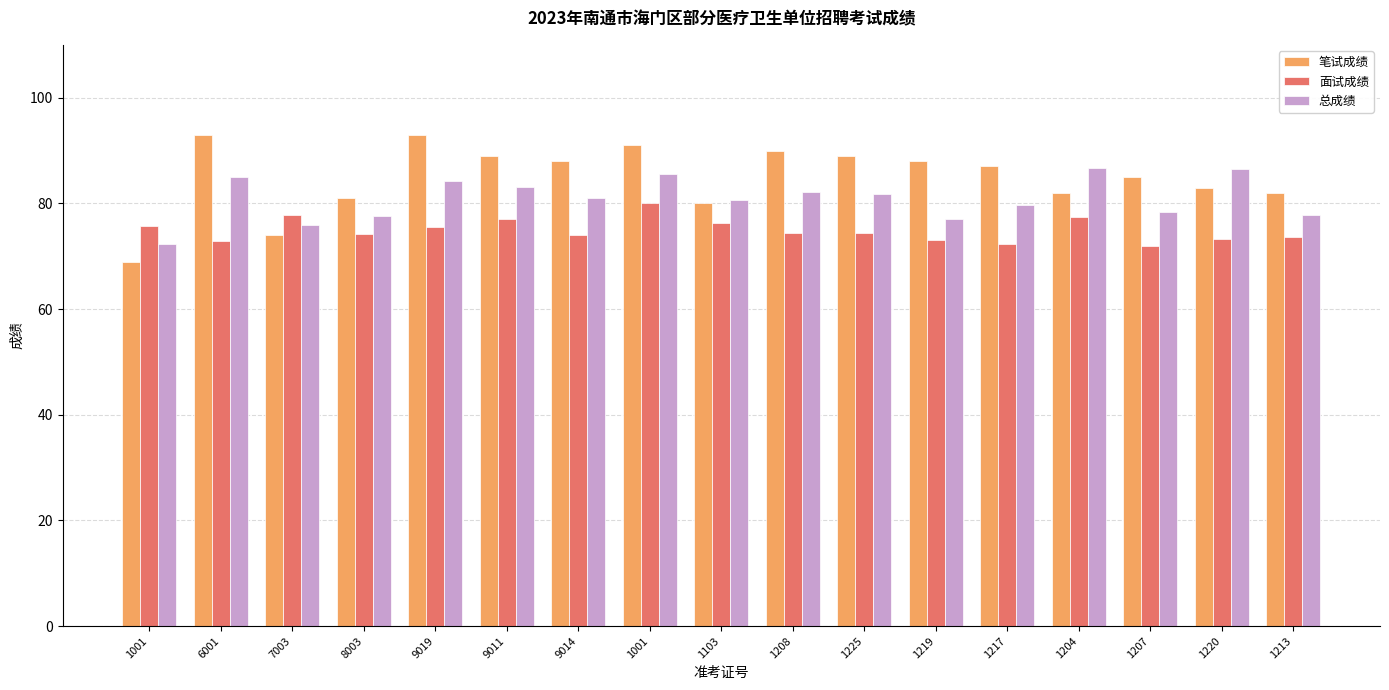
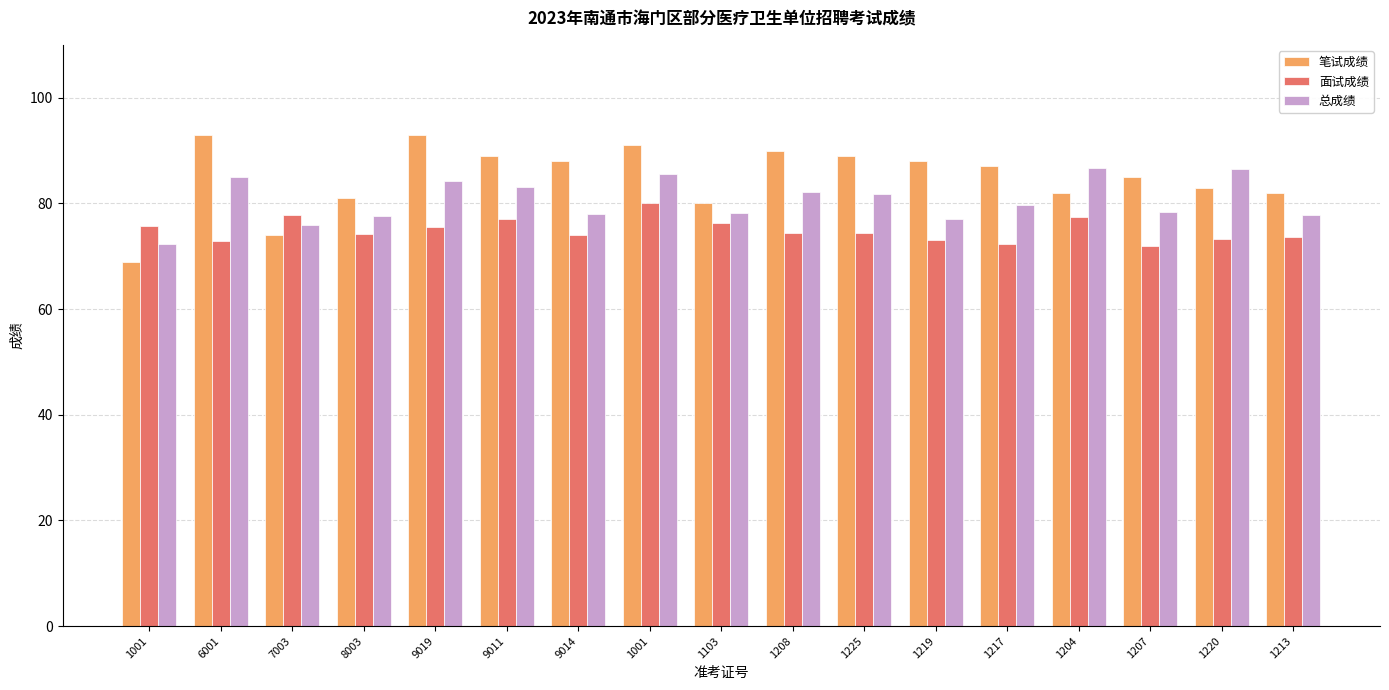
总成绩, 9014: 81 -> 78
总成绩, 1103: 81 -> 78
